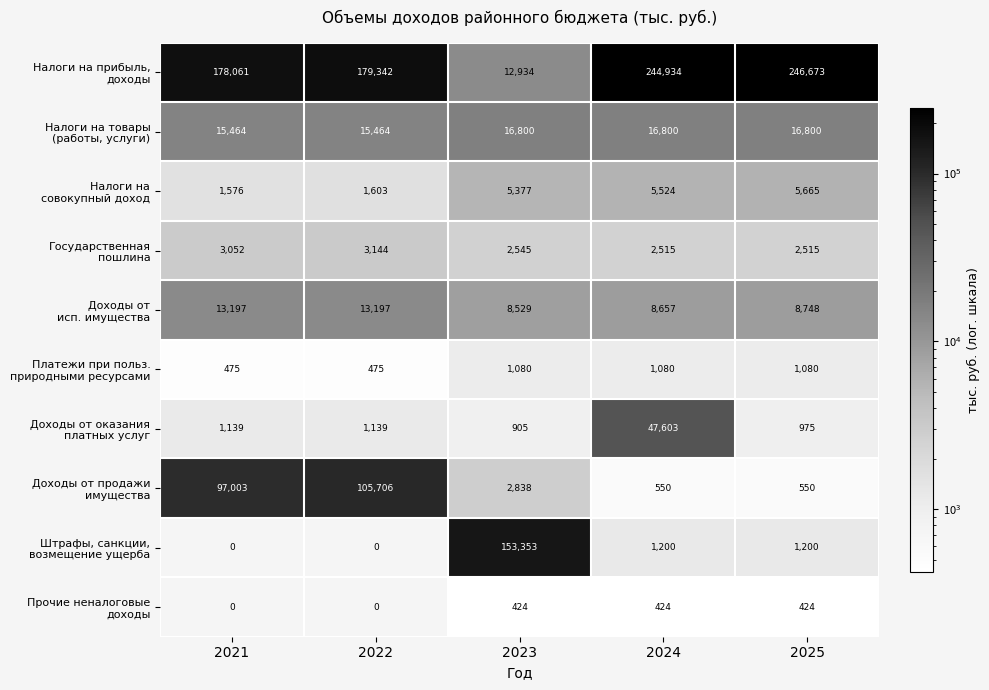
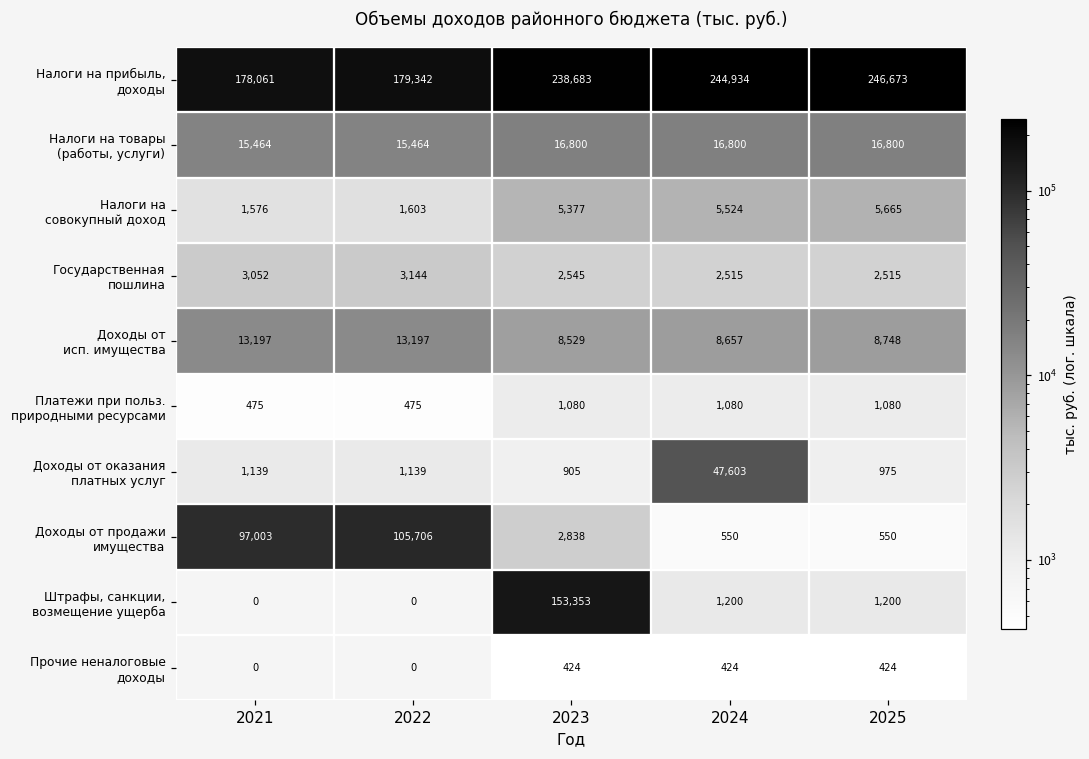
Налоги на прибыль, доходы, 2023: 12,934 -> 238,683
